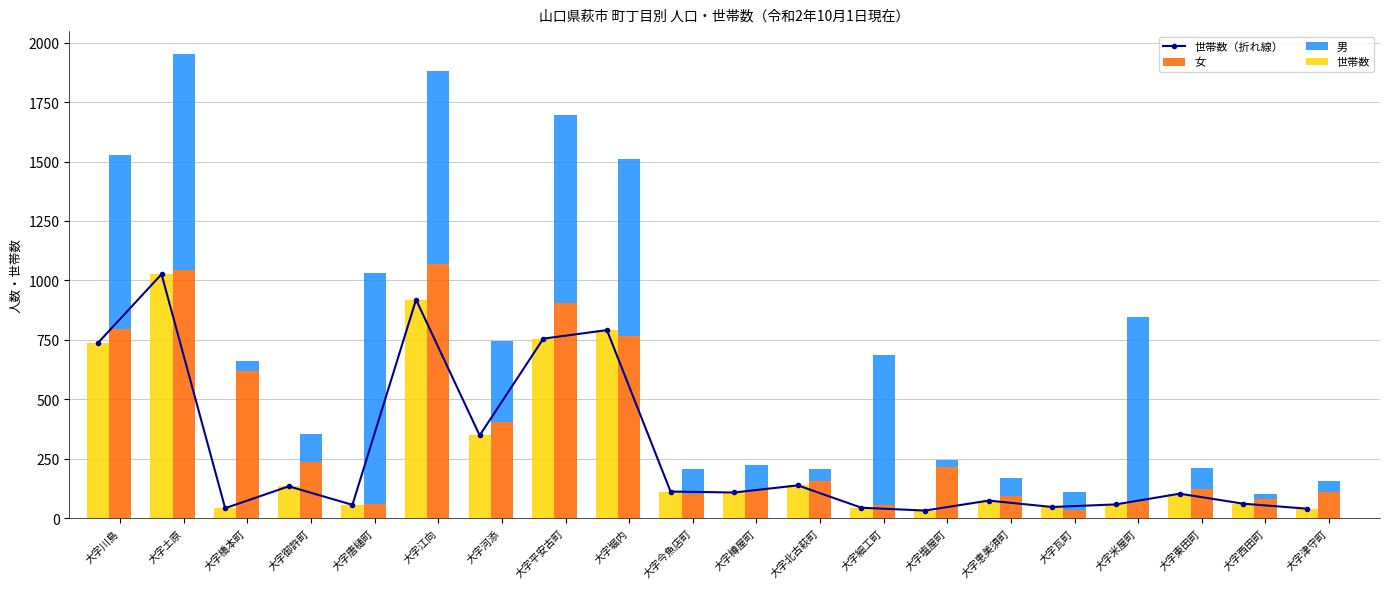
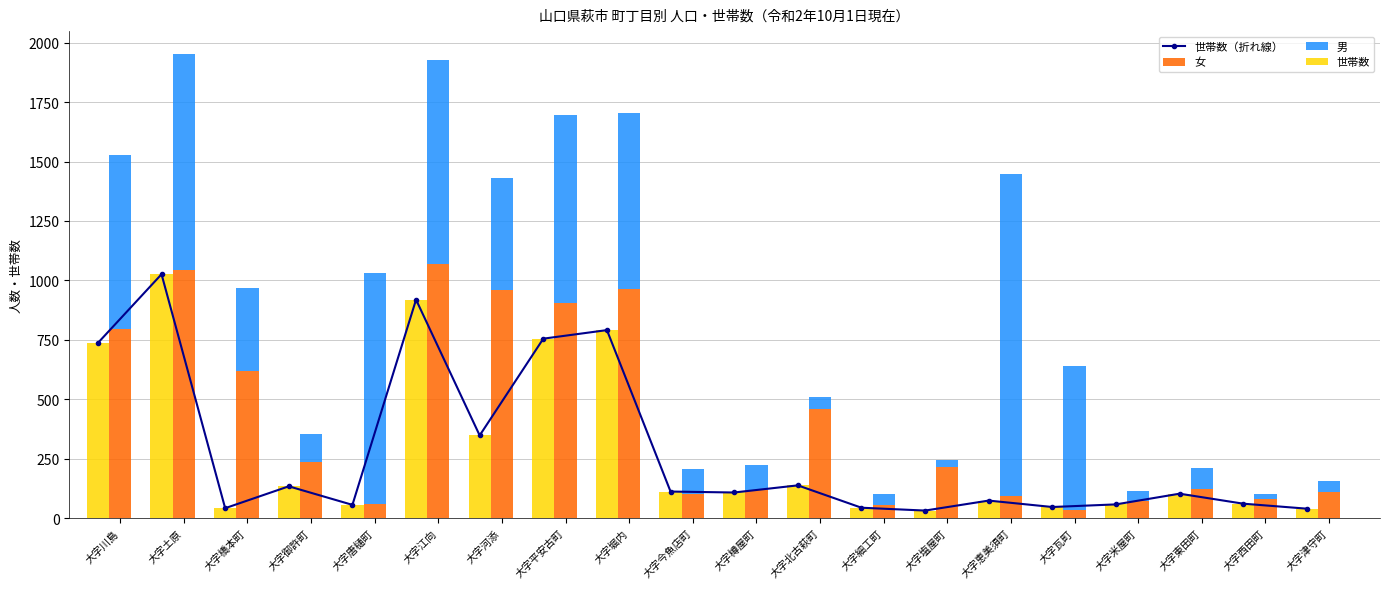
男, 大字橋本町: 40 -> 350
男, 大字江向: 810 -> 860
女, 大字河添: 400 -> 960
男, 大字河添: 340 -> 470
女, 大字堀内: 770 -> 960
女, 大字北古萩町: 160 -> 460
男, 大字細工町: 630 -> 50
男, 大字恵美須町: 80 -> 1350
男, 大字瓦町: 80 -> 610
男, 大字米屋町: 770 -> 40
